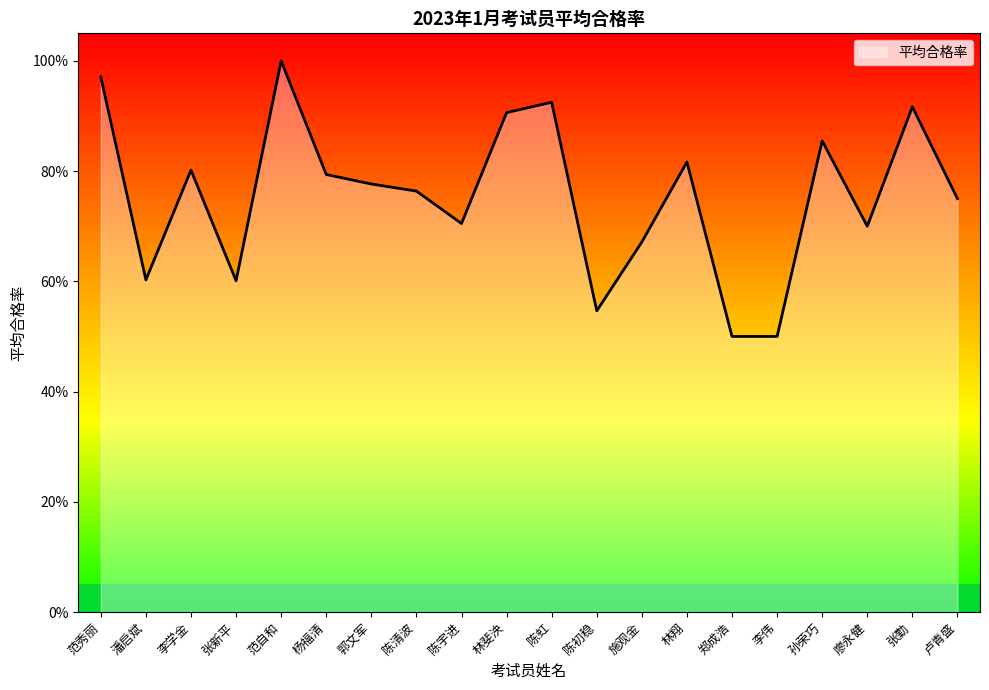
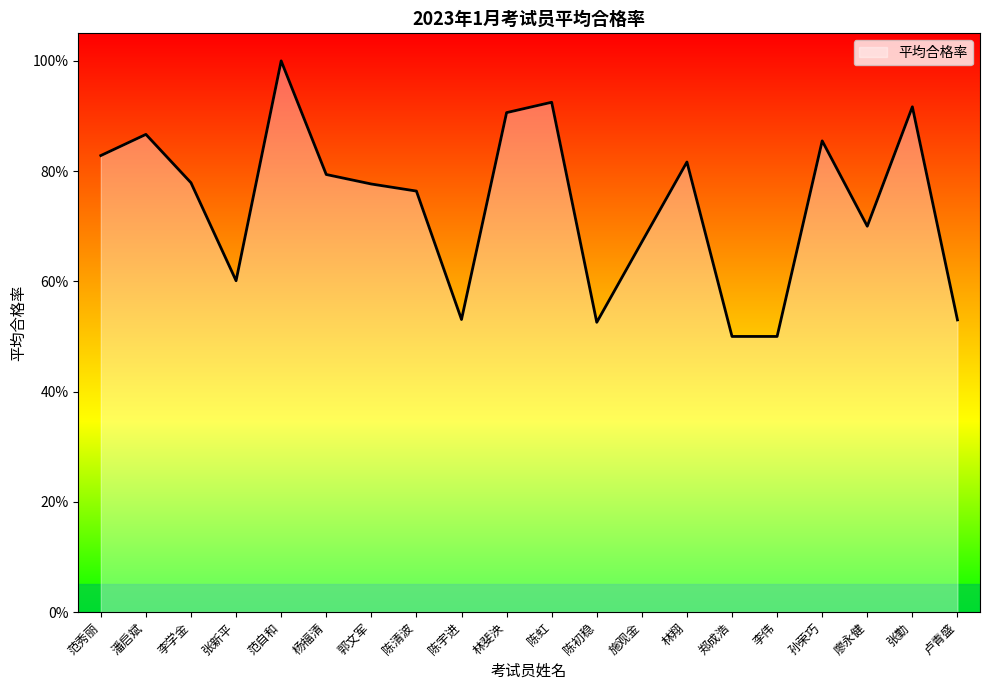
范秀丽: 97% -> 83%
潘启斌: 60% -> 87%
李学金: 80% -> 78%
陈宇进: 70% -> 53%
陈初稳: 55% -> 53%
卢青盛: 75% -> 53%
